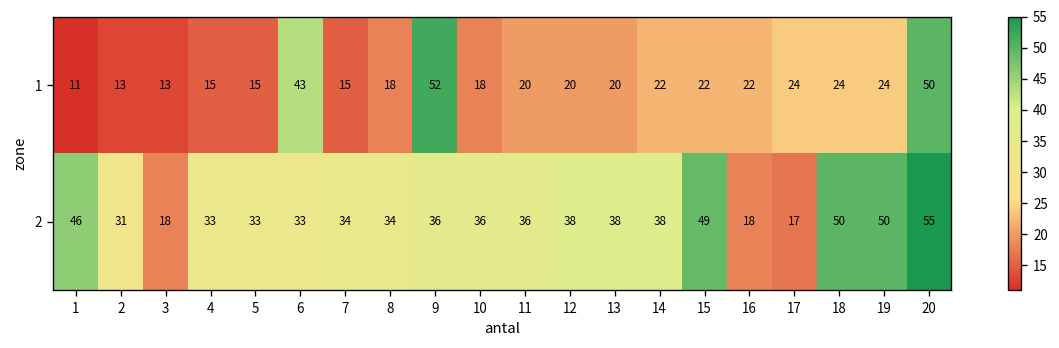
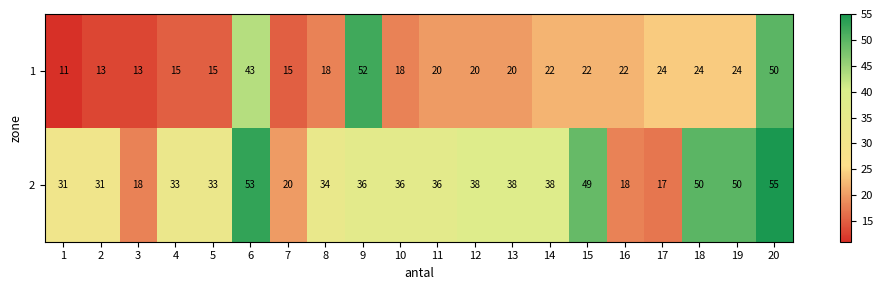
2, 1: 46 -> 31
2, 6: 33 -> 53
2, 7: 34 -> 20
